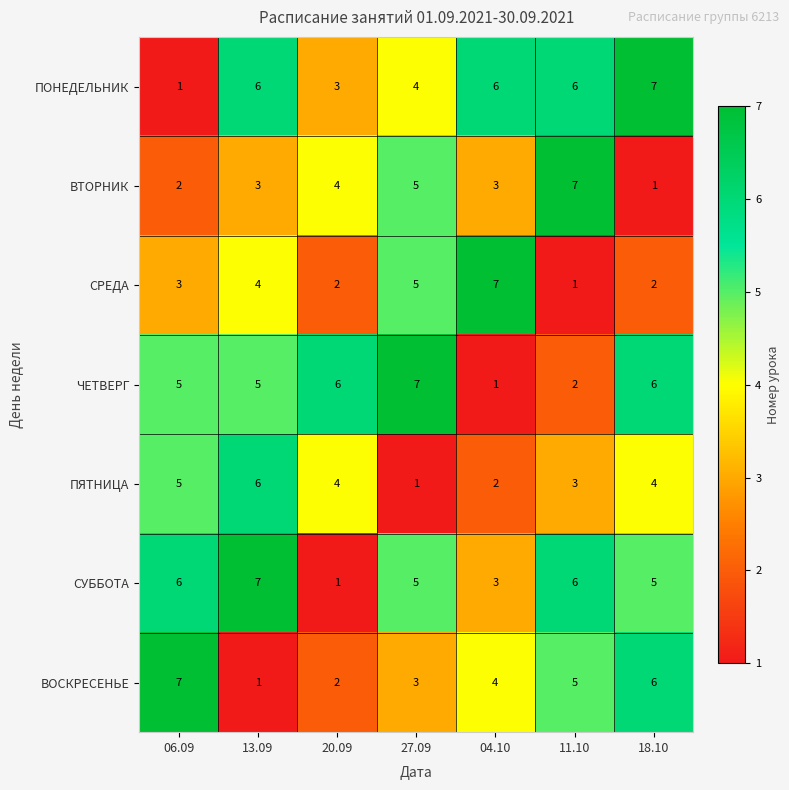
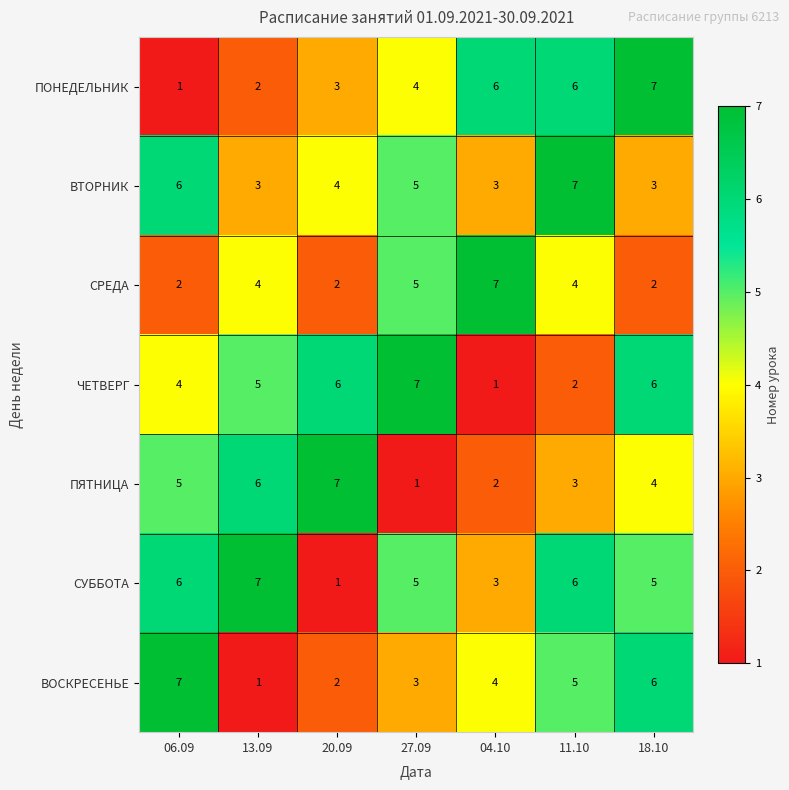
ПОНЕДЕЛЬНИК, 13.09: 6 -> 2
ВТОРНИК, 06.09: 2 -> 6
ВТОРНИК, 18.10: 1 -> 3
СРЕДА, 06.09: 3 -> 2
СРЕДА, 11.10: 1 -> 4
ЧЕТВЕРГ, 06.09: 5 -> 4
ПЯТНИЦА, 20.09: 4 -> 7
